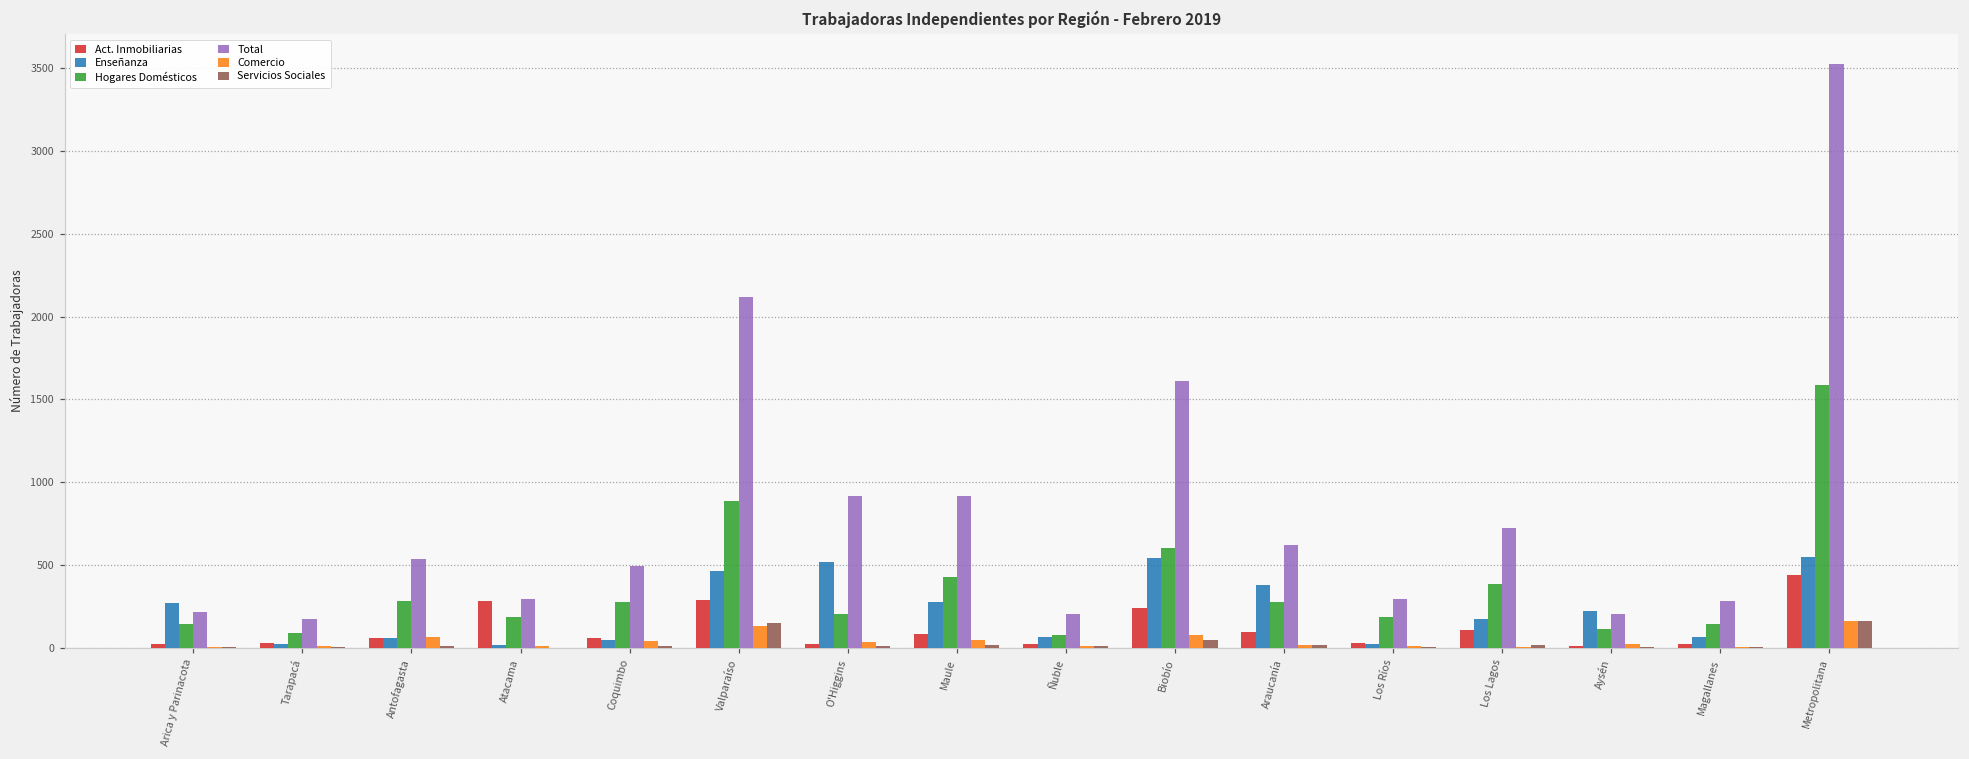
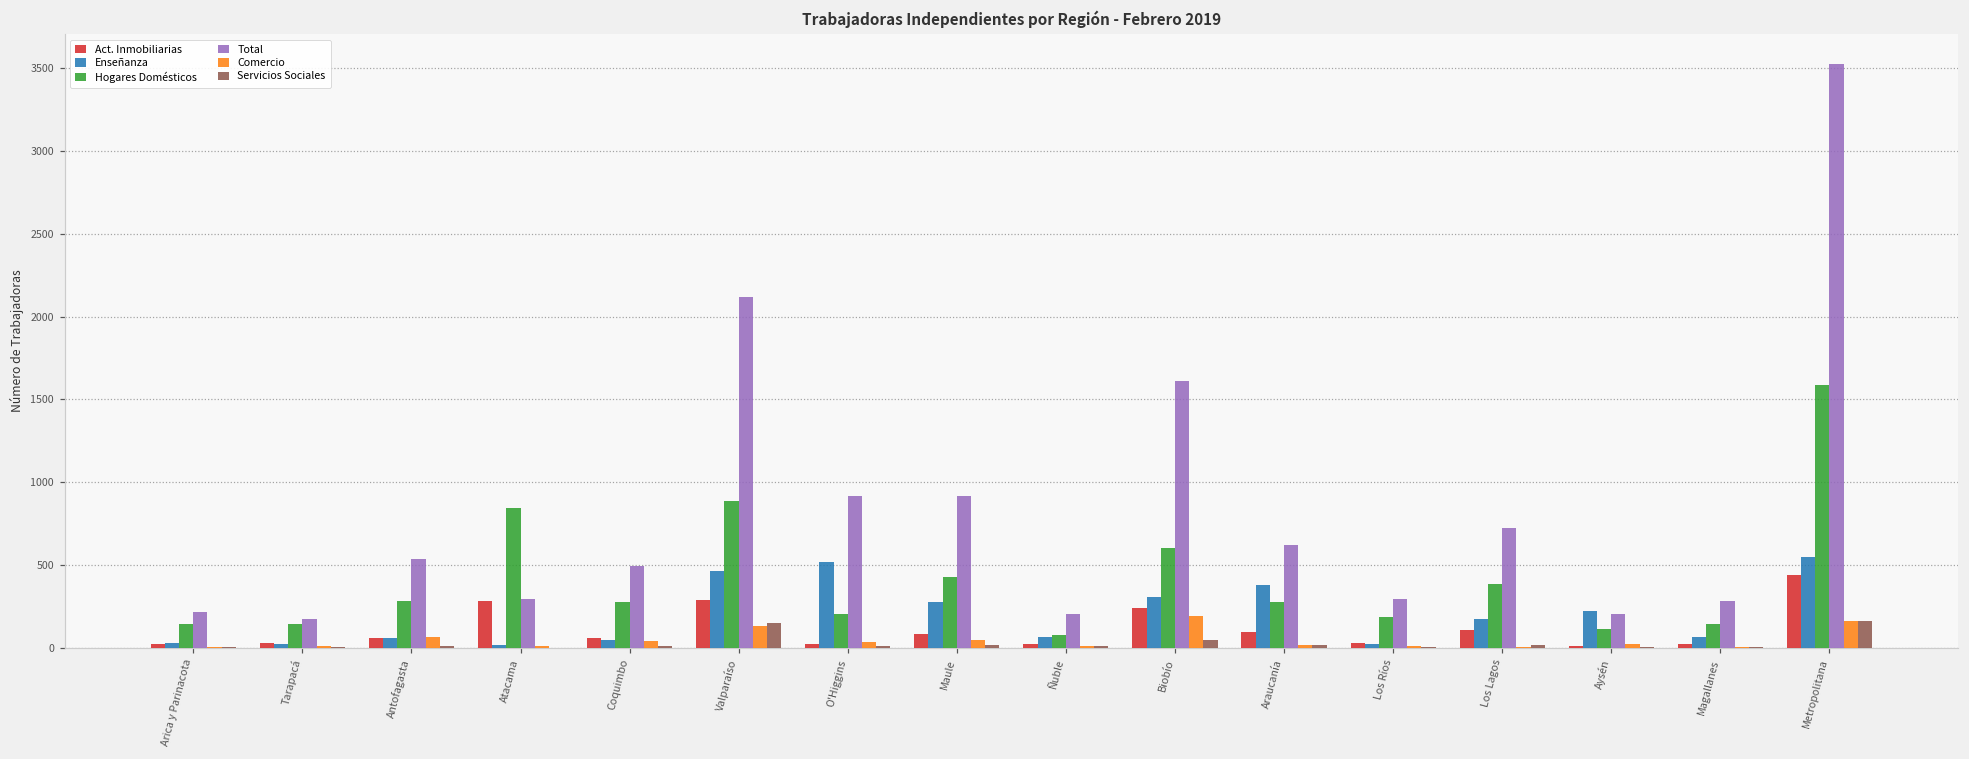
Enseñanza, Arica y Parinacota: 270 -> 30
Hogares Domésticos, Tarapacá: 90 -> 150
Hogares Domésticos, Atacama: 190 -> 850
Enseñanza, Biobío: 540 -> 310
Comercio, Biobío: 80 -> 190
